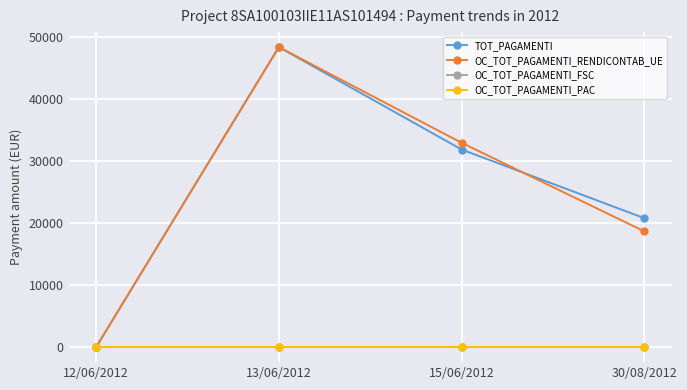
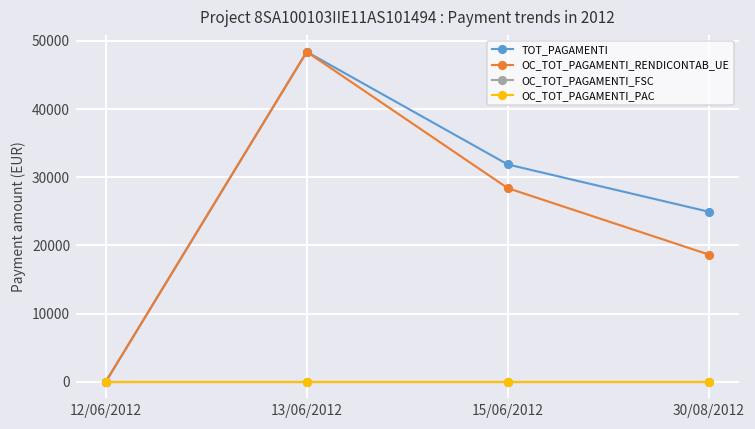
OC_TOT_PAGAMENTI_RENDICONTAB_UE, 15/06/2012: 33000 -> 28000
TOT_PAGAMENTI, 30/08/2012: 21000 -> 25000
